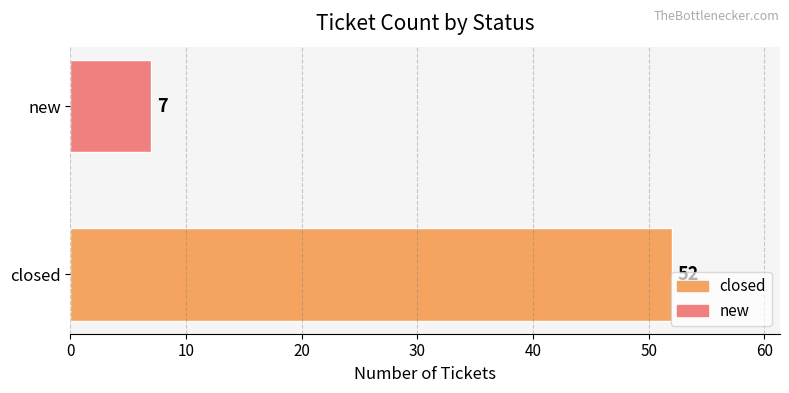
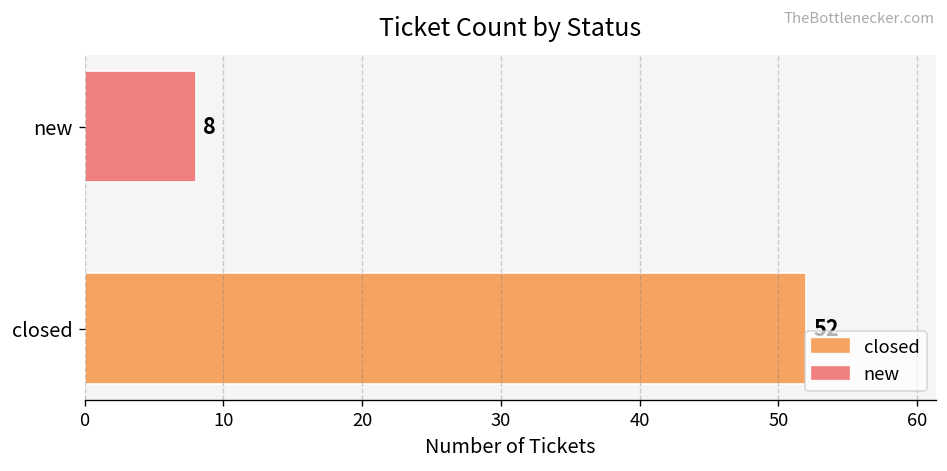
new: 7 -> 8
